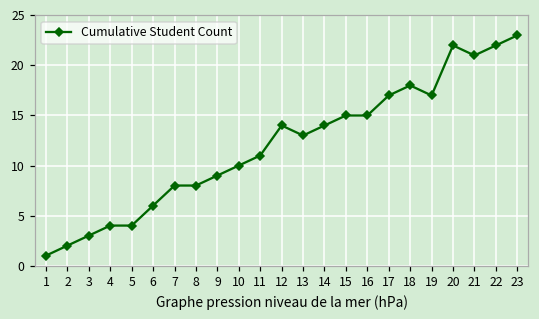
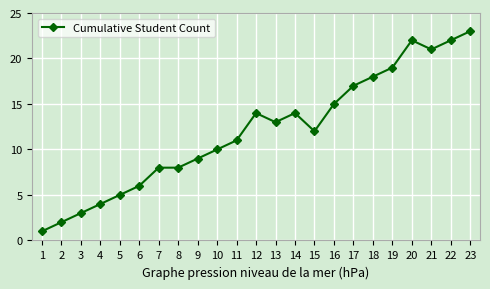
5: 4 -> 5
15: 15 -> 12
19: 17 -> 19
